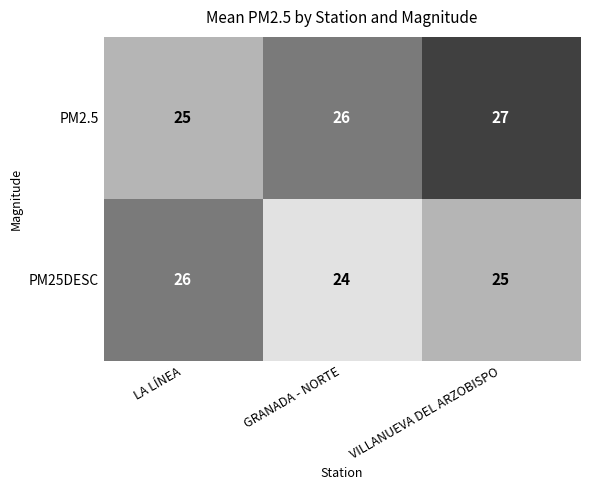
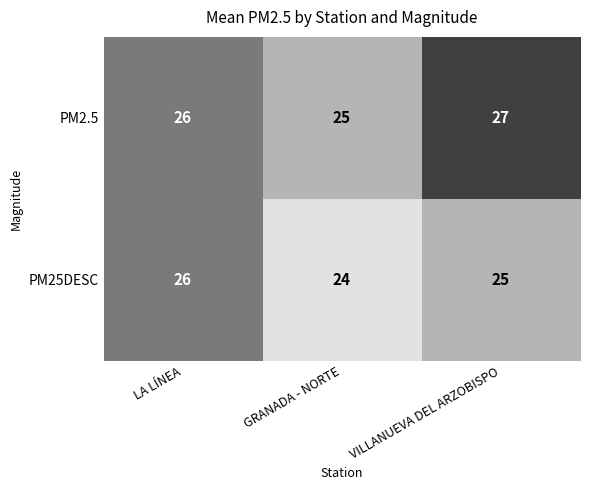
PM2.5, LA LÍNEA: 25 -> 26
PM2.5, GRANADA - NORTE: 26 -> 25
